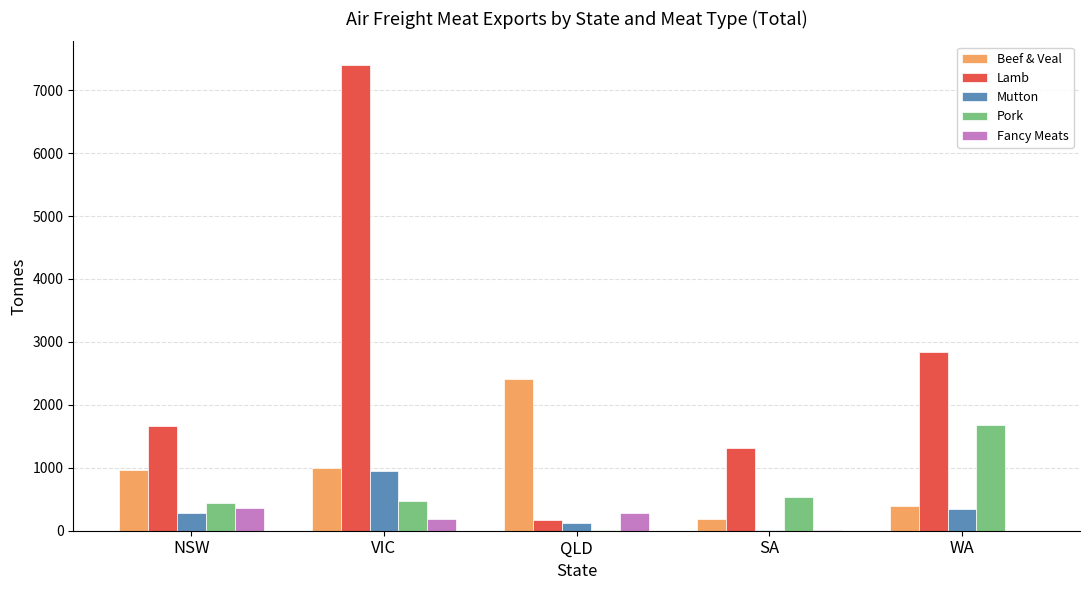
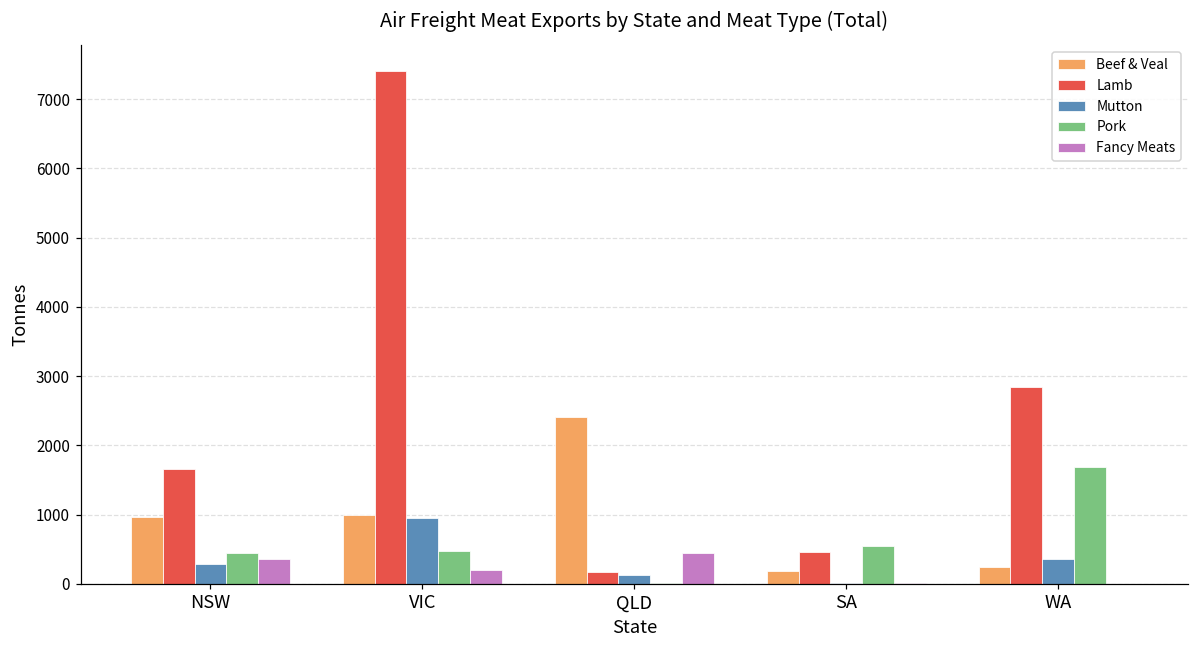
Fancy Meats, QLD: 300 -> 400
Lamb, SA: 1300 -> 500
Beef & Veal, WA: 400 -> 200
